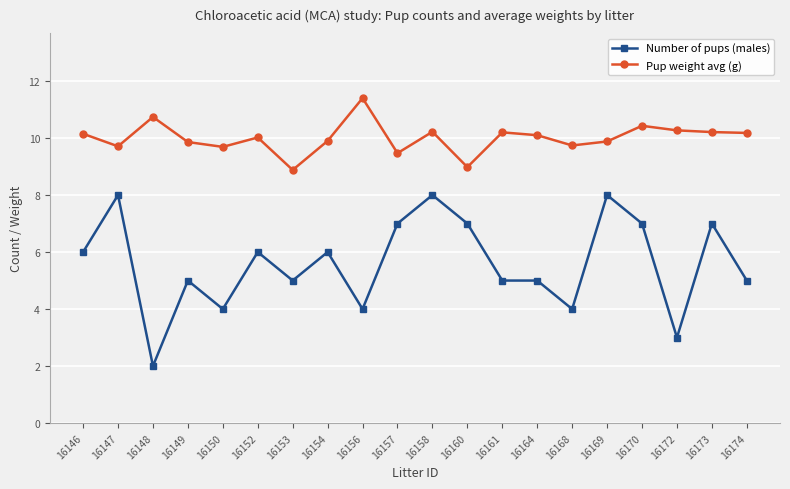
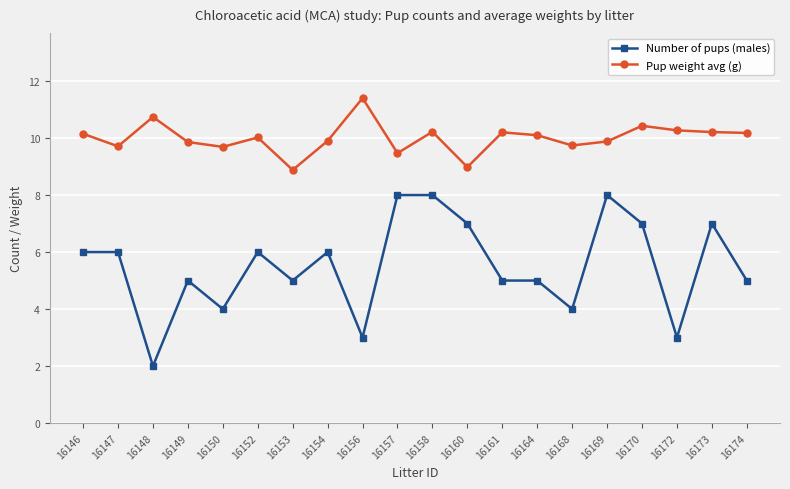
Number of pups (males), 16147: 8 -> 6
Number of pups (males), 16156: 4 -> 3
Number of pups (males), 16157: 7 -> 8
